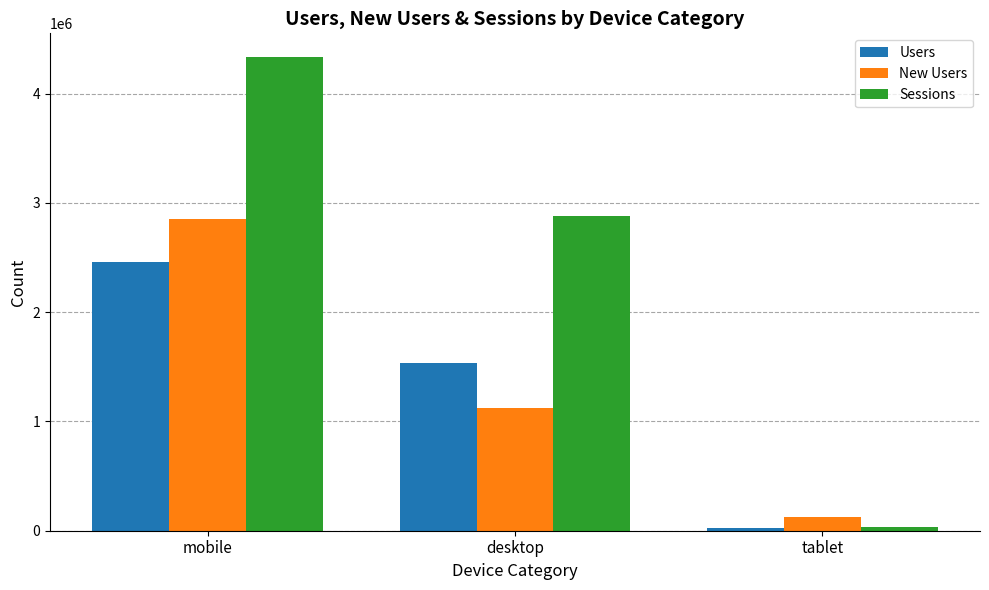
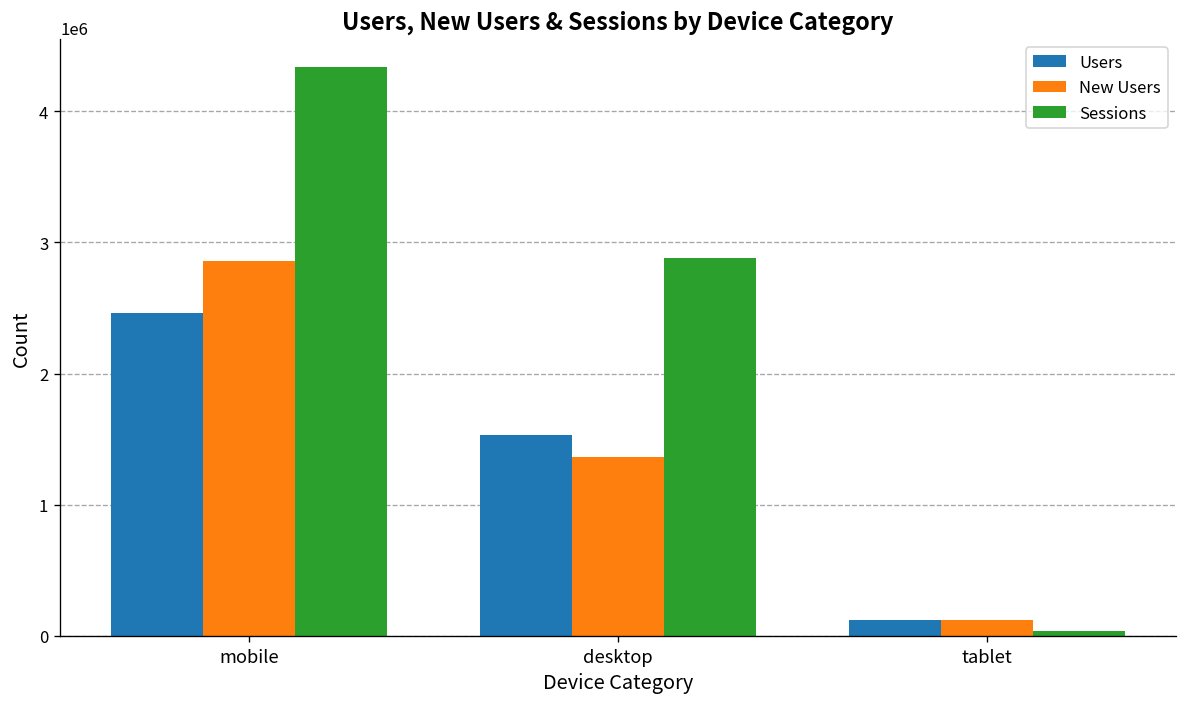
New Users, desktop: 1120000 -> 1370000
Users, tablet: 20000 -> 120000
